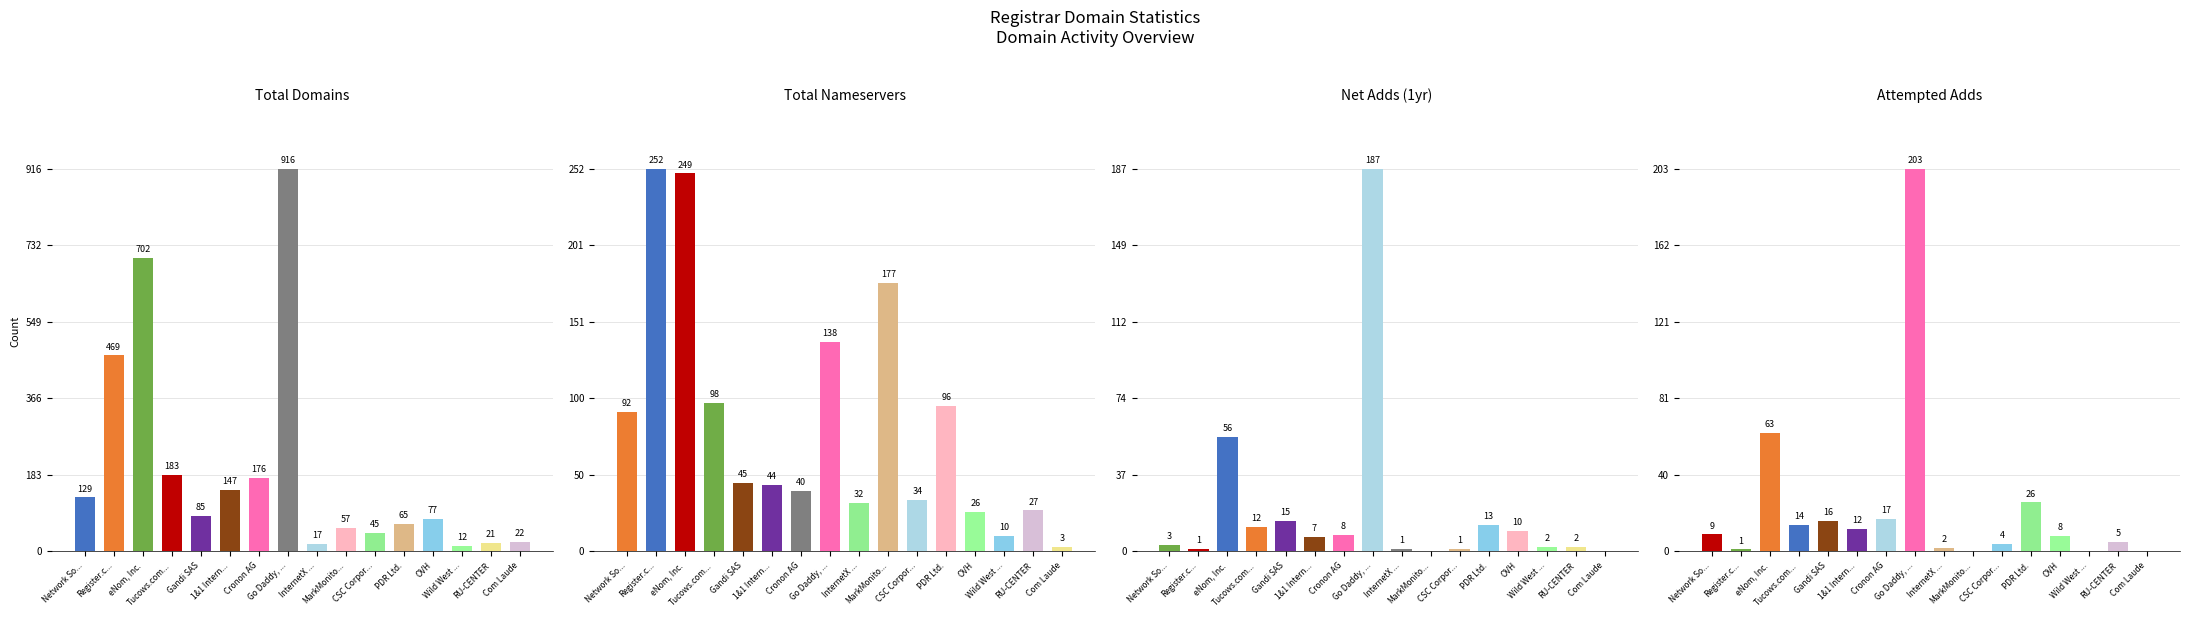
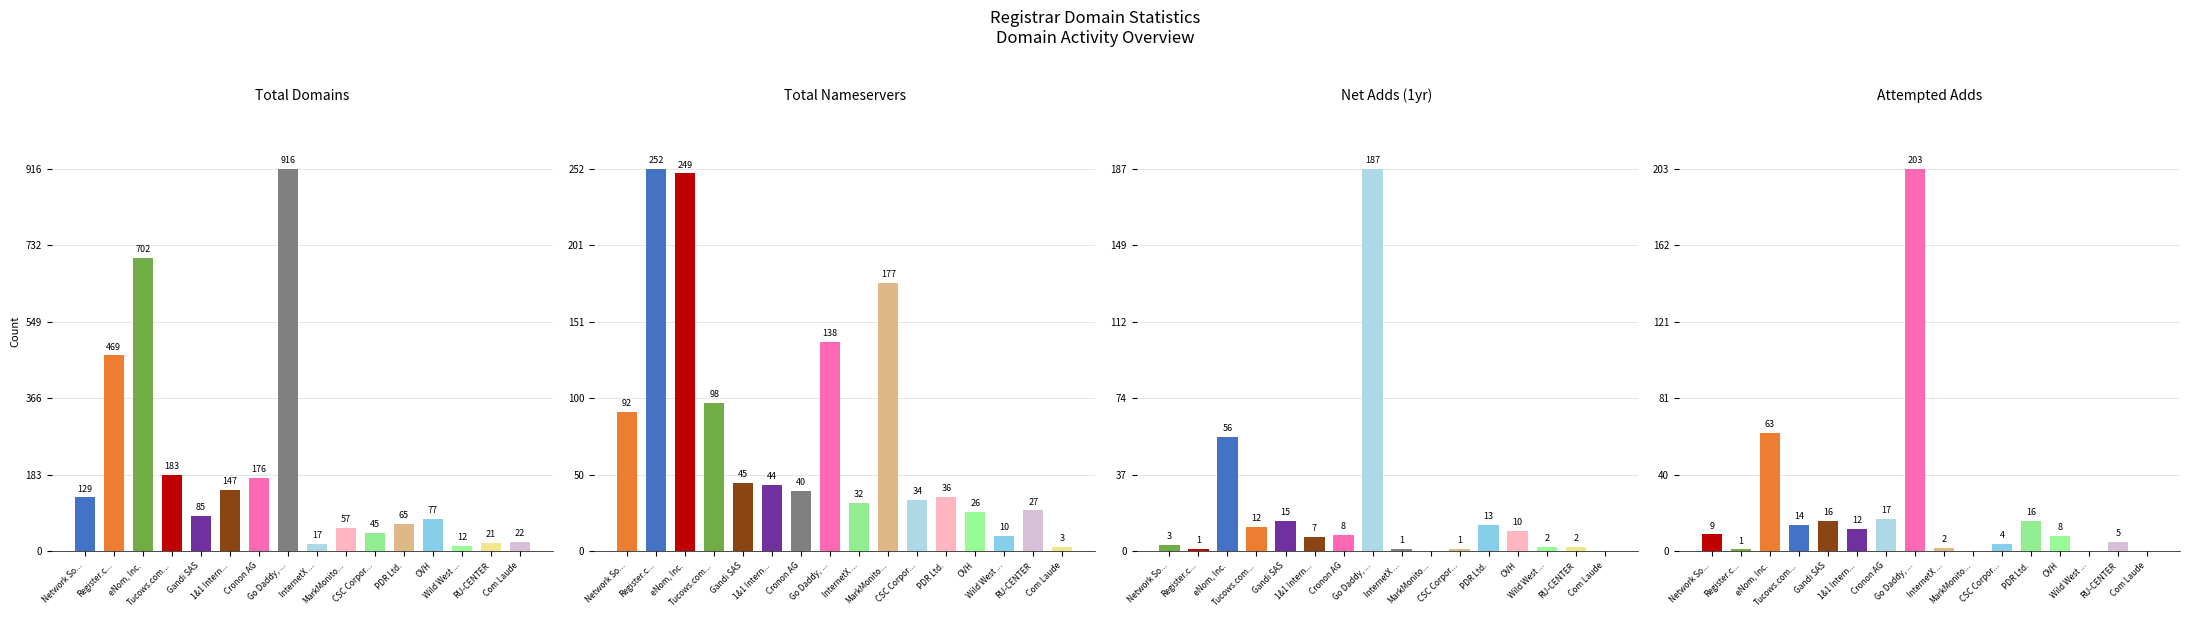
Total Nameservers, PDR Ltd.: 96 -> 36
Attempted Adds, PDR Ltd.: 26 -> 16
